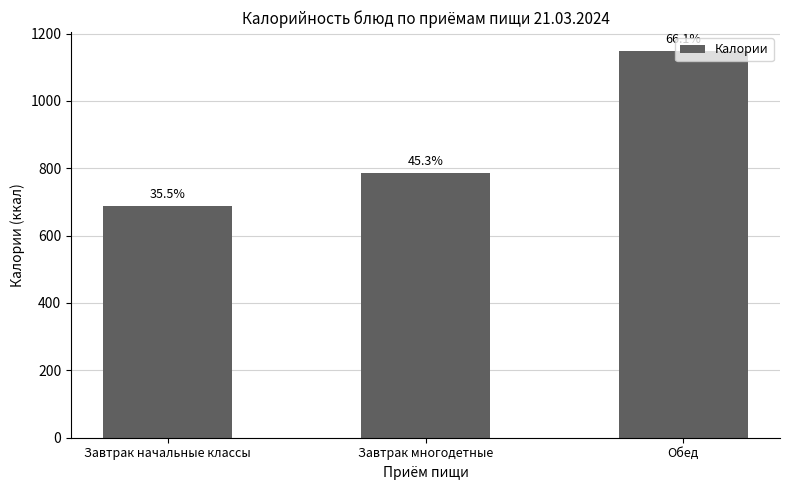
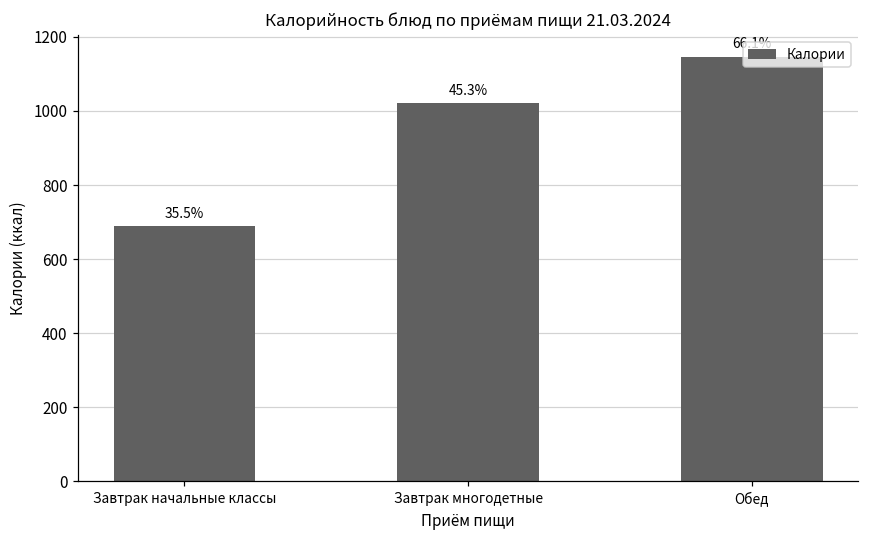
Завтрак многодетные: 790 -> 1020
